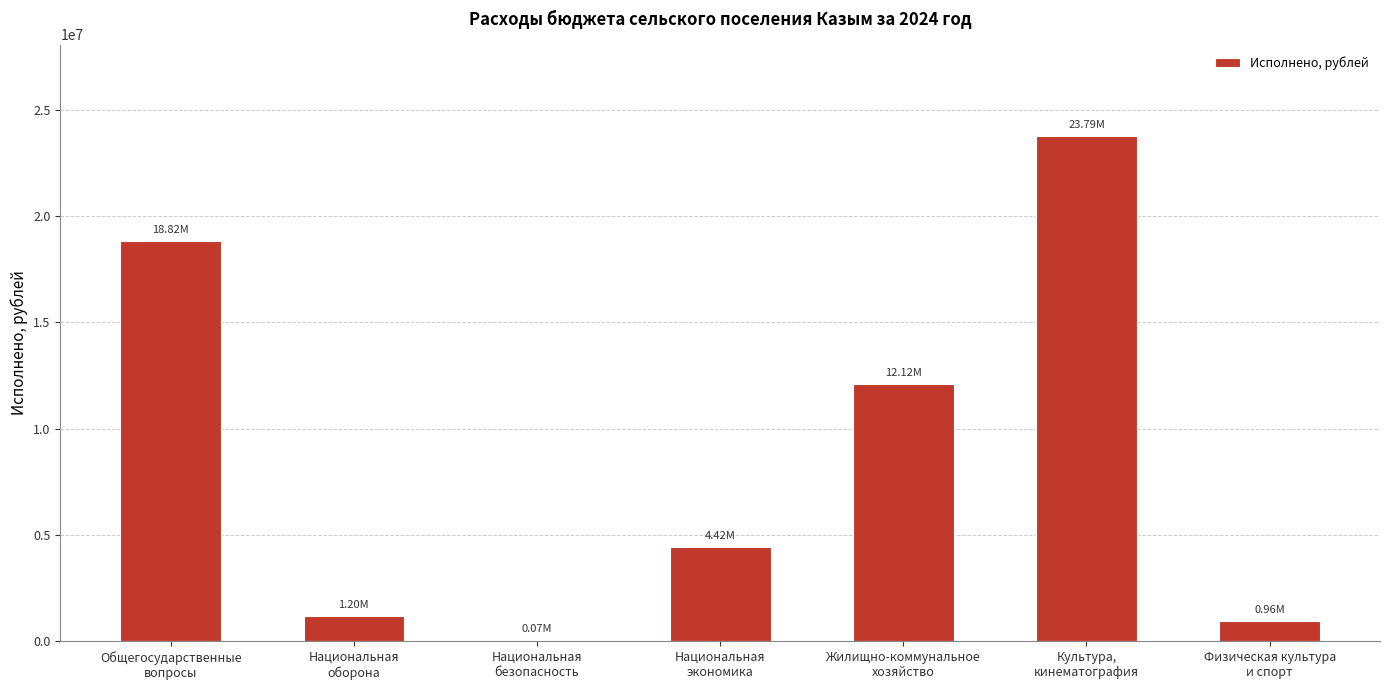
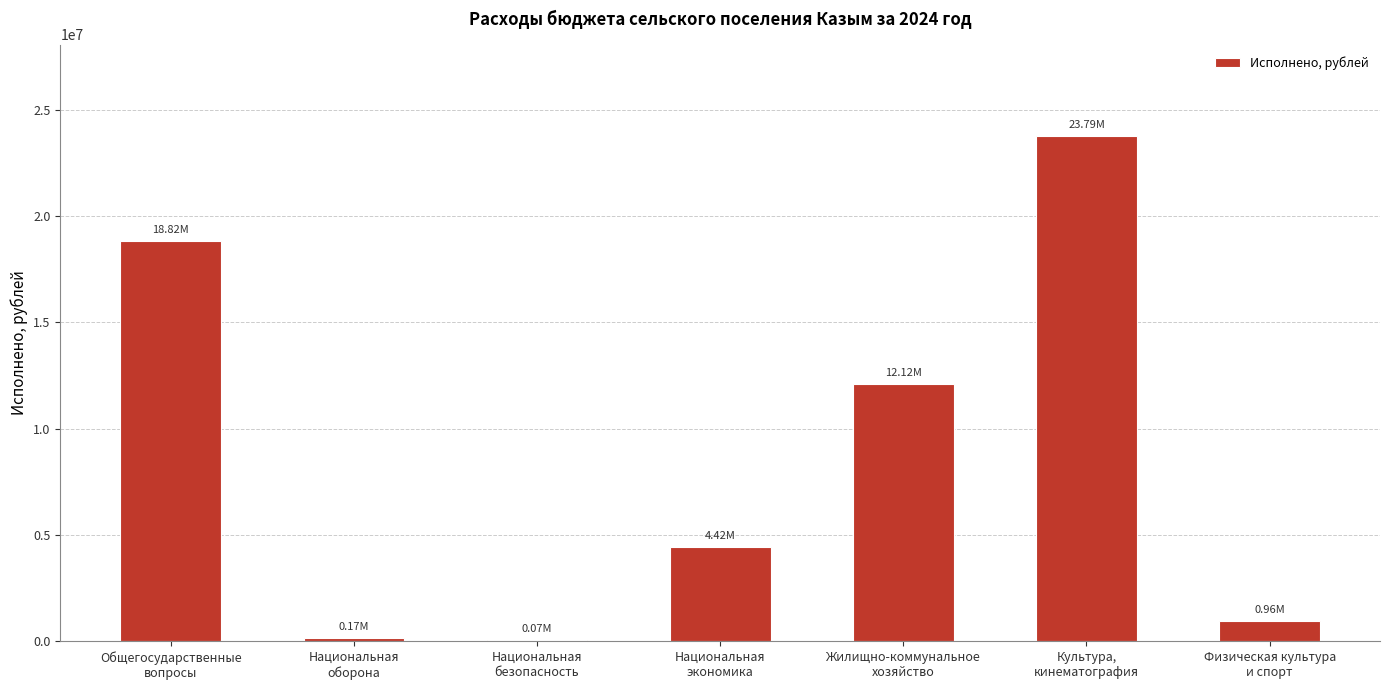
Национальная оборона: 1.20M -> 0.17M
